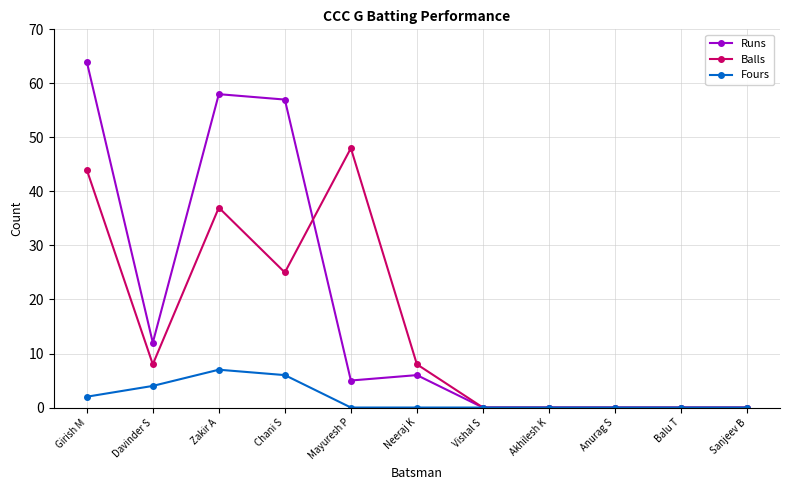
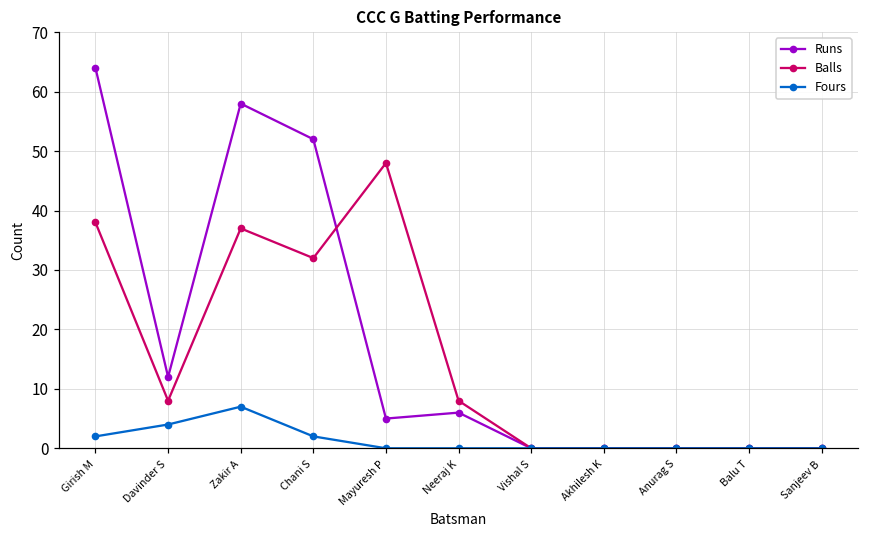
Balls, Girish M: 44 -> 38
Runs, Chani S: 57 -> 52
Balls, Chani S: 25 -> 32
Fours, Chani S: 6 -> 2
